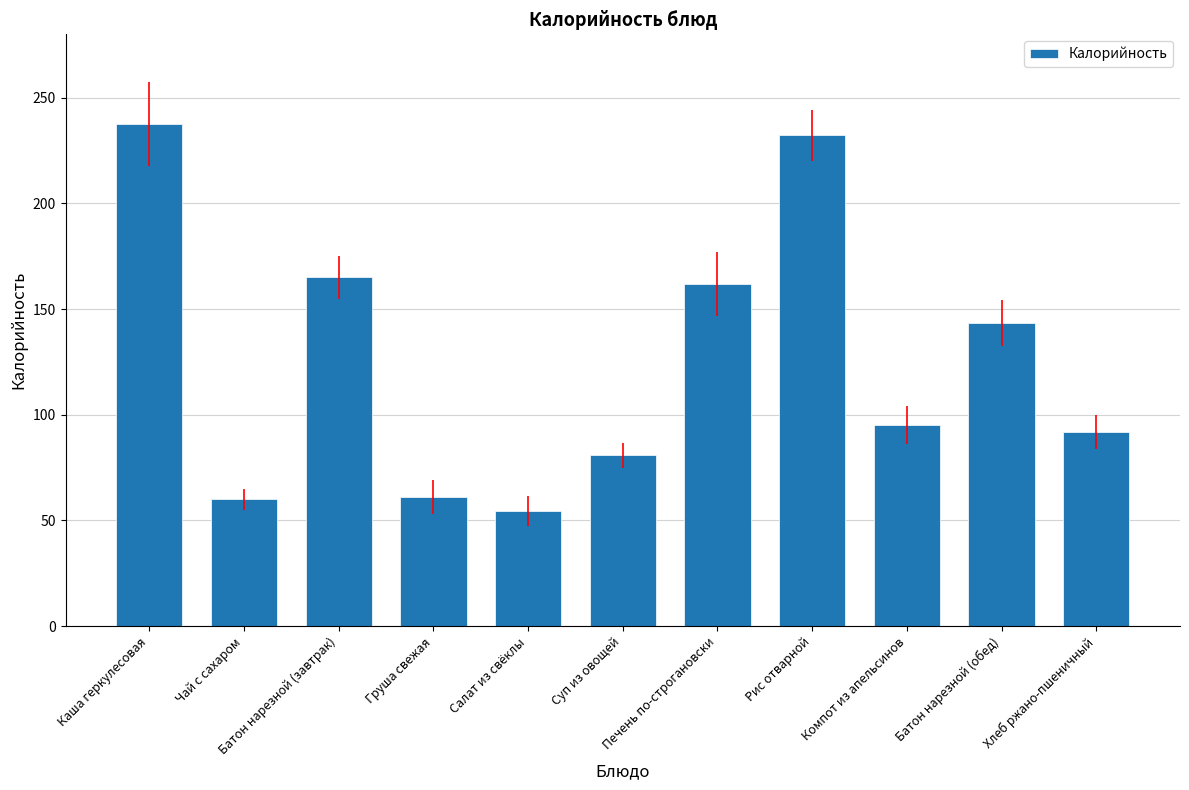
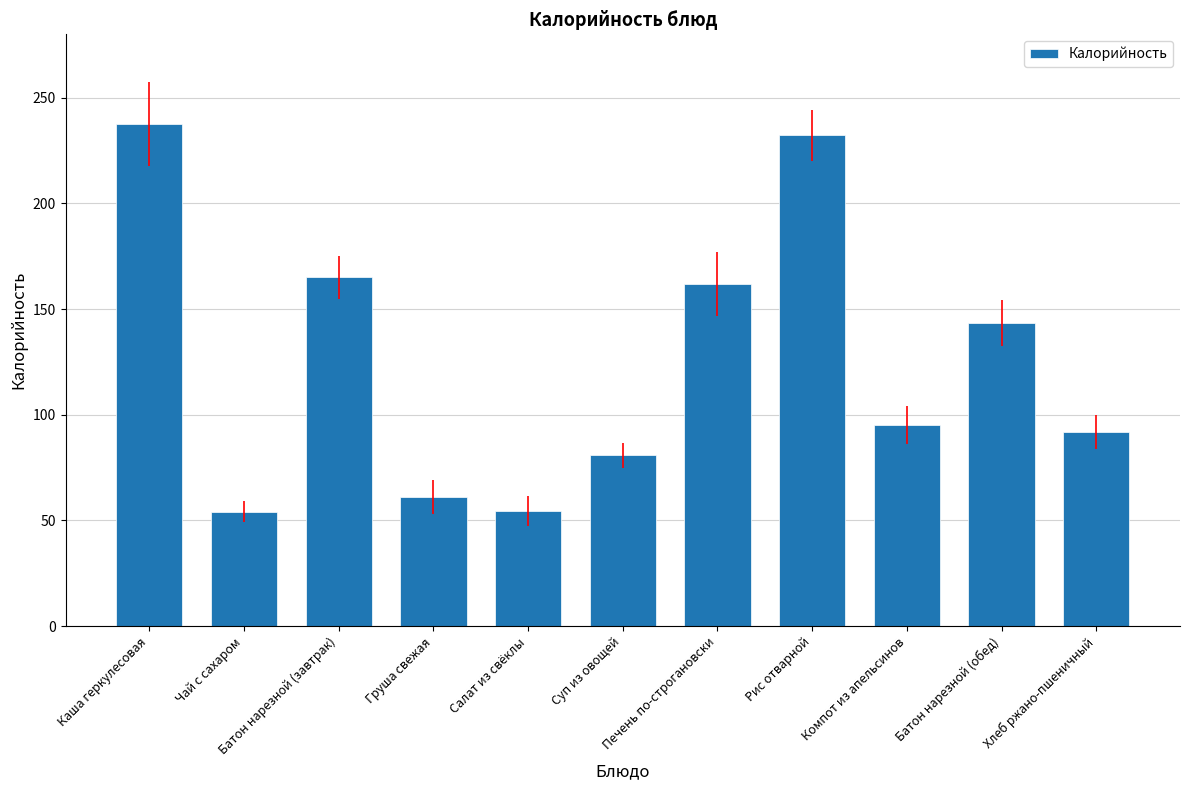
Чай с сахаром: 60 -> 54
